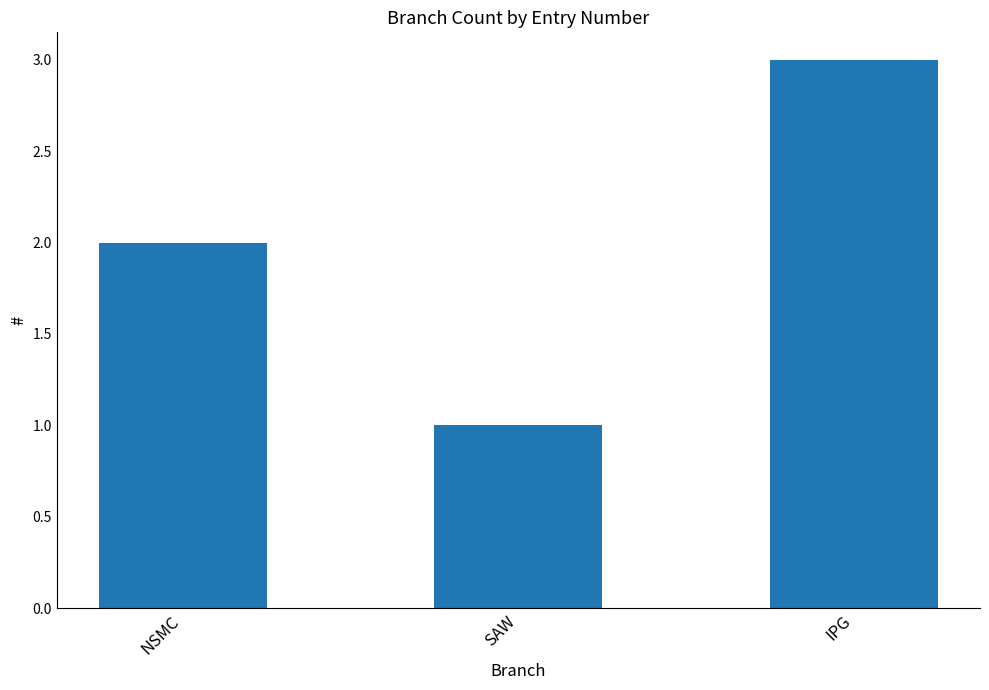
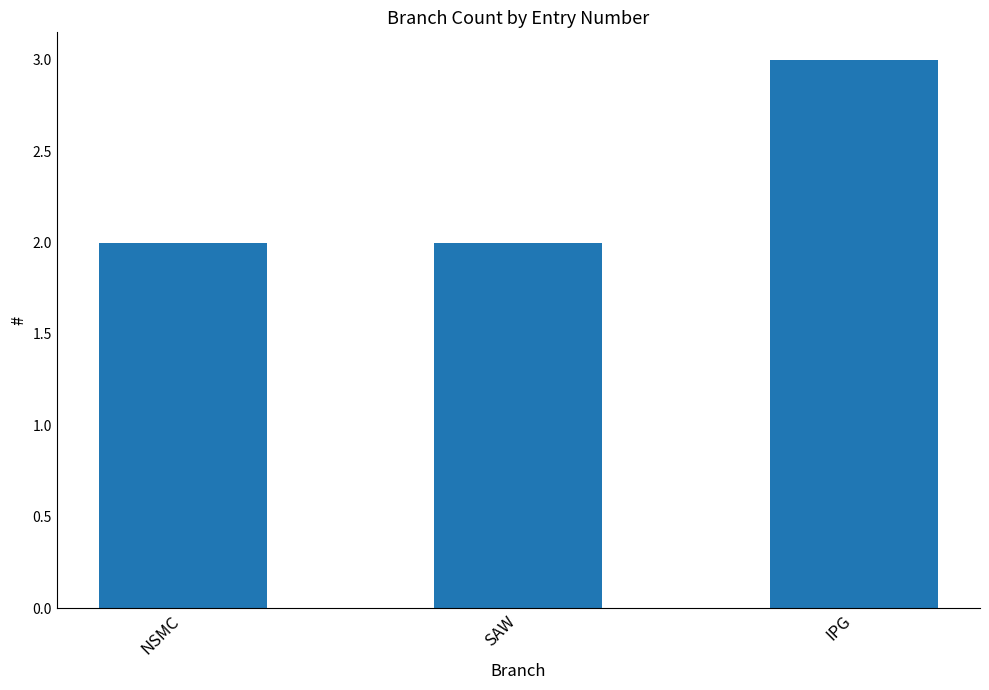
SAW: 1 -> 2
